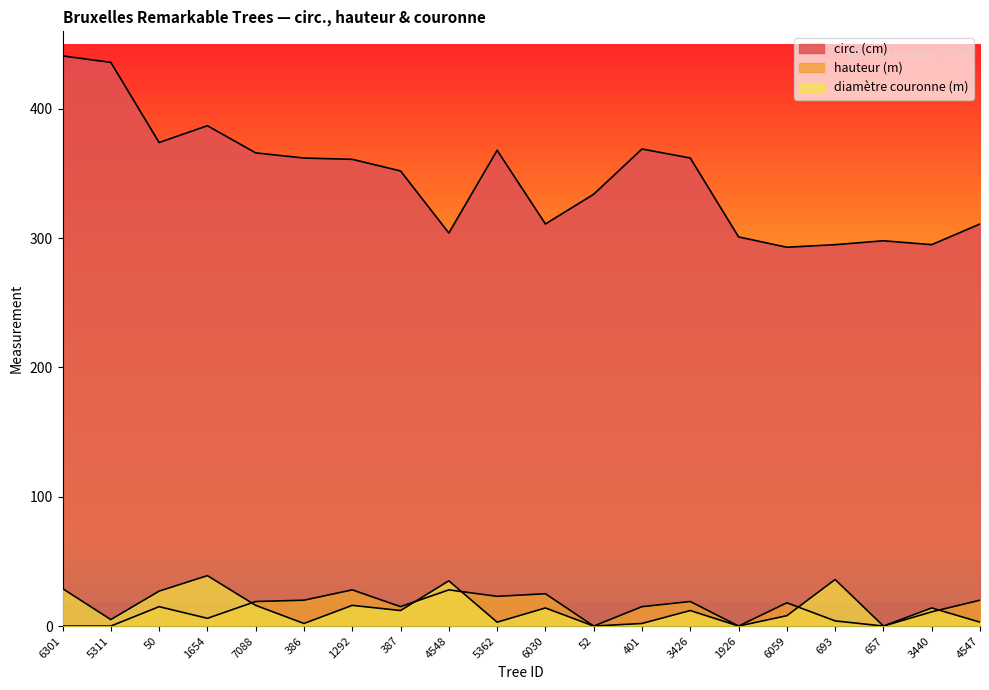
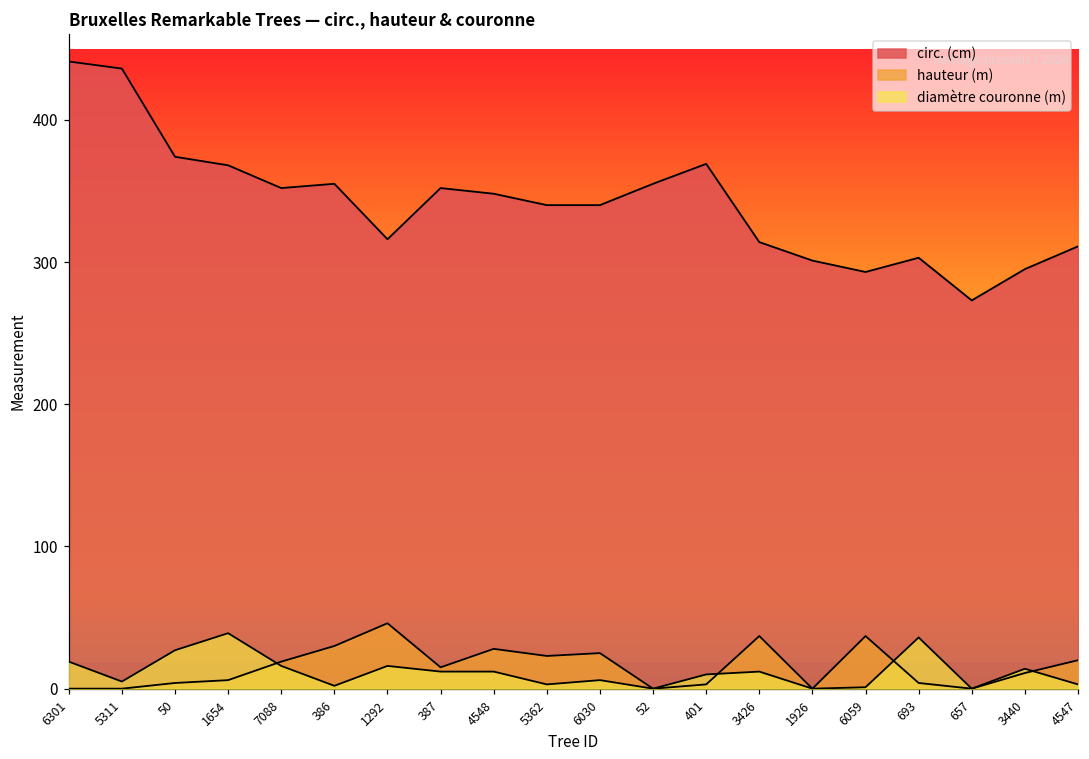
diamètre couronne (m), 6301: 29 -> 19
hauteur (m), 50: 15 -> 4
circ. (cm), 1654: 387 -> 368
circ. (cm), 7088: 366 -> 352
circ. (cm), 386: 362 -> 355
hauteur (m), 386: 20 -> 30
circ. (cm), 1292: 361 -> 316
hauteur (m), 1292: 28 -> 46
circ. (cm), 4548: 304 -> 348
diamètre couronne (m), 4548: 35 -> 12
circ. (cm), 5362: 368 -> 340
circ. (cm), 6030: 311 -> 340
diamètre couronne (m), 6030: 14 -> 6
circ. (cm), 52: 334 -> 355
hauteur (m), 401: 15 -> 3
diamètre couronne (m), 401: 2 -> 10
circ. (cm), 3426: 362 -> 314
hauteur (m), 3426: 19 -> 37
hauteur (m), 6059: 18 -> 37
diamètre couronne (m), 6059: 8 -> 1
circ. (cm), 693: 295 -> 303
circ. (cm), 657: 298 -> 273
